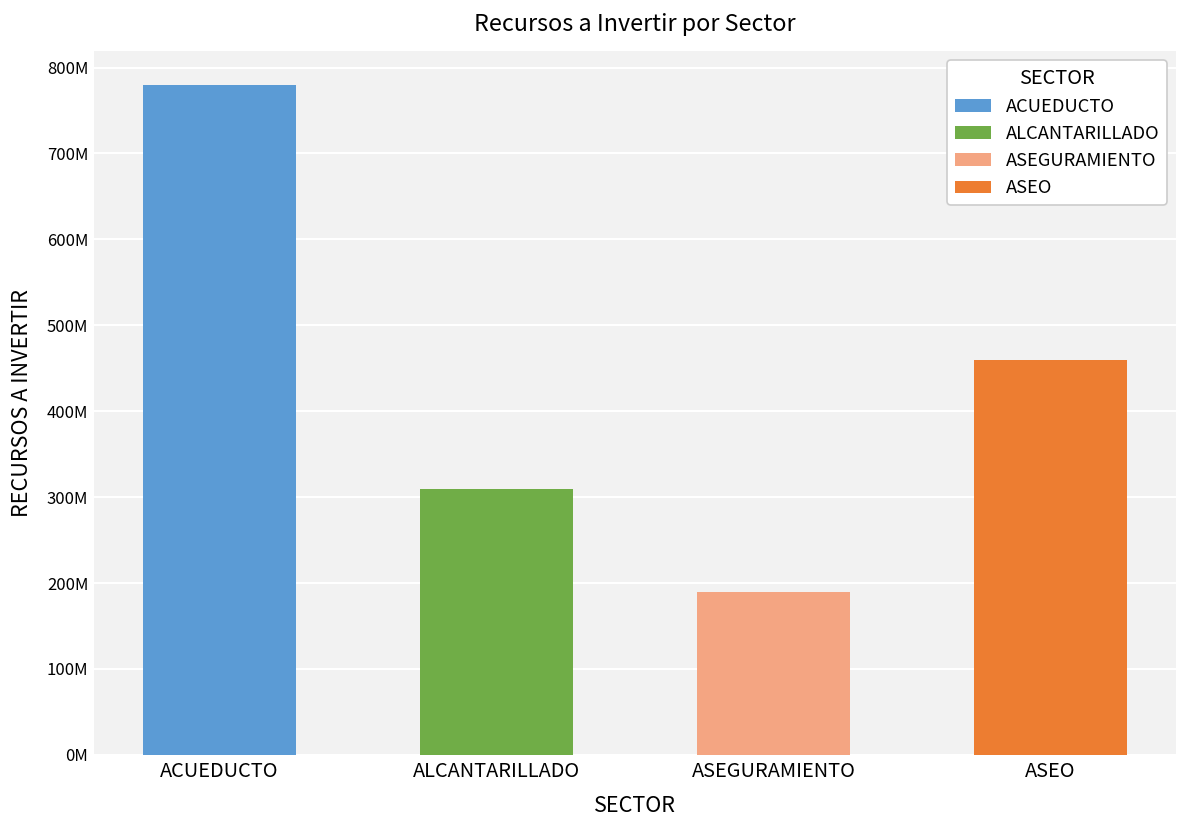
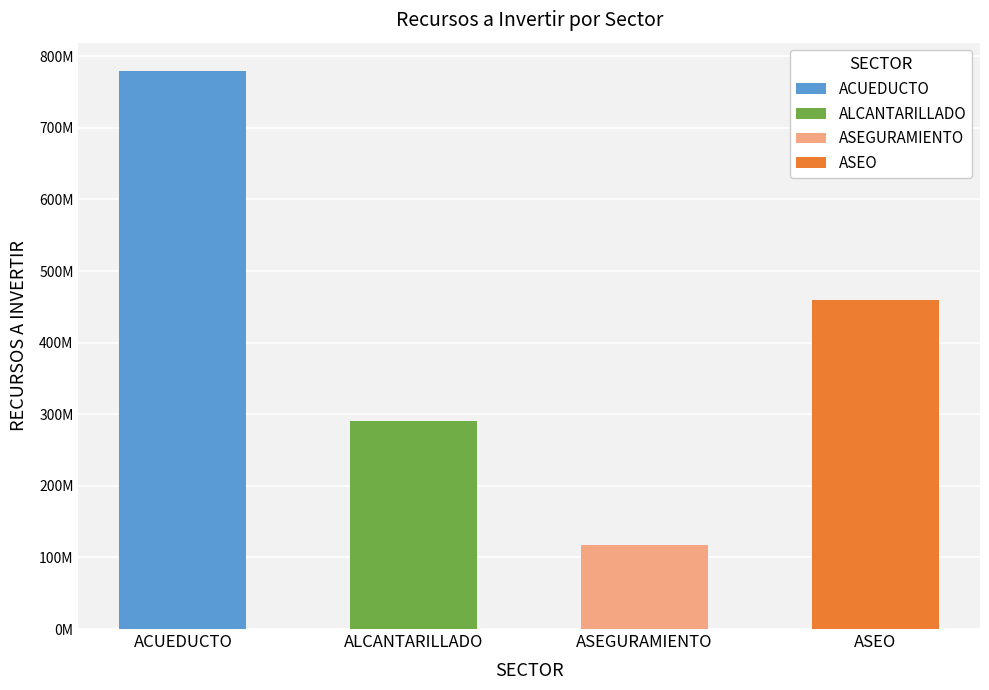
ALCANTARILLADO, ALCANTARILLADO: 310000000 -> 290000000
ASEGURAMIENTO, ASEGURAMIENTO: 190000000 -> 120000000
